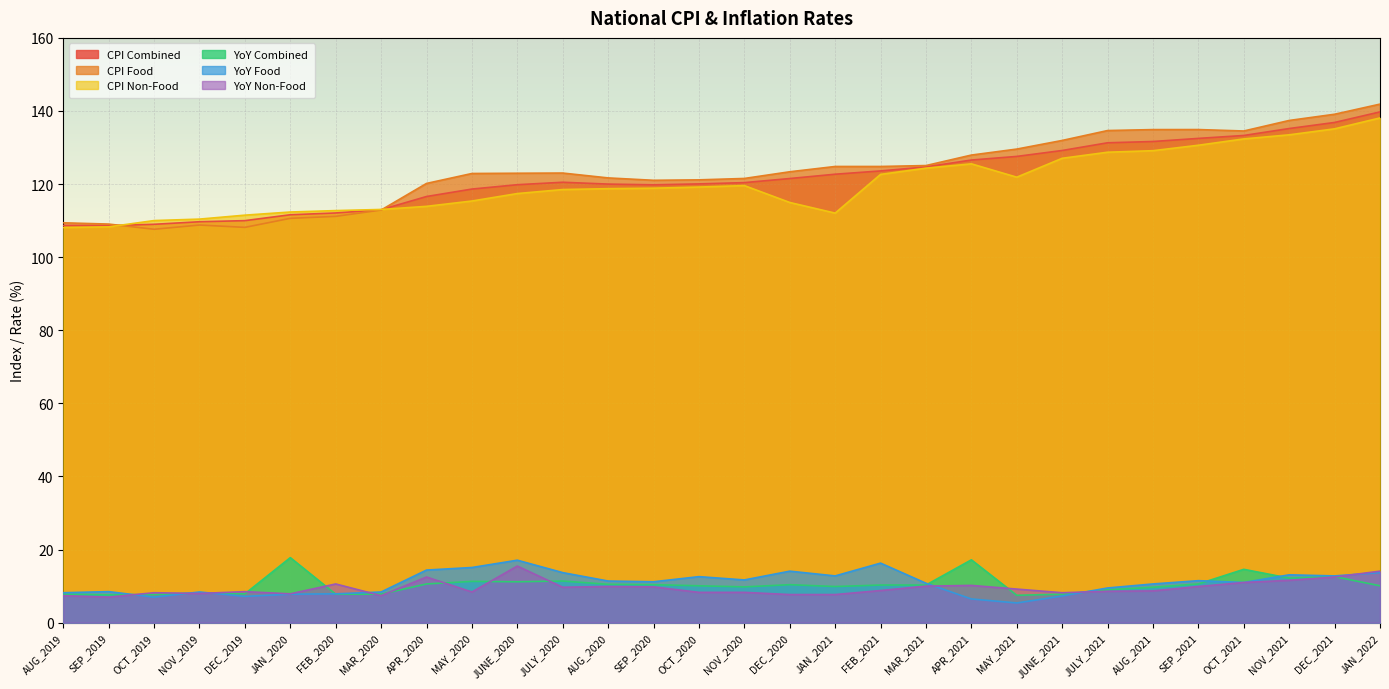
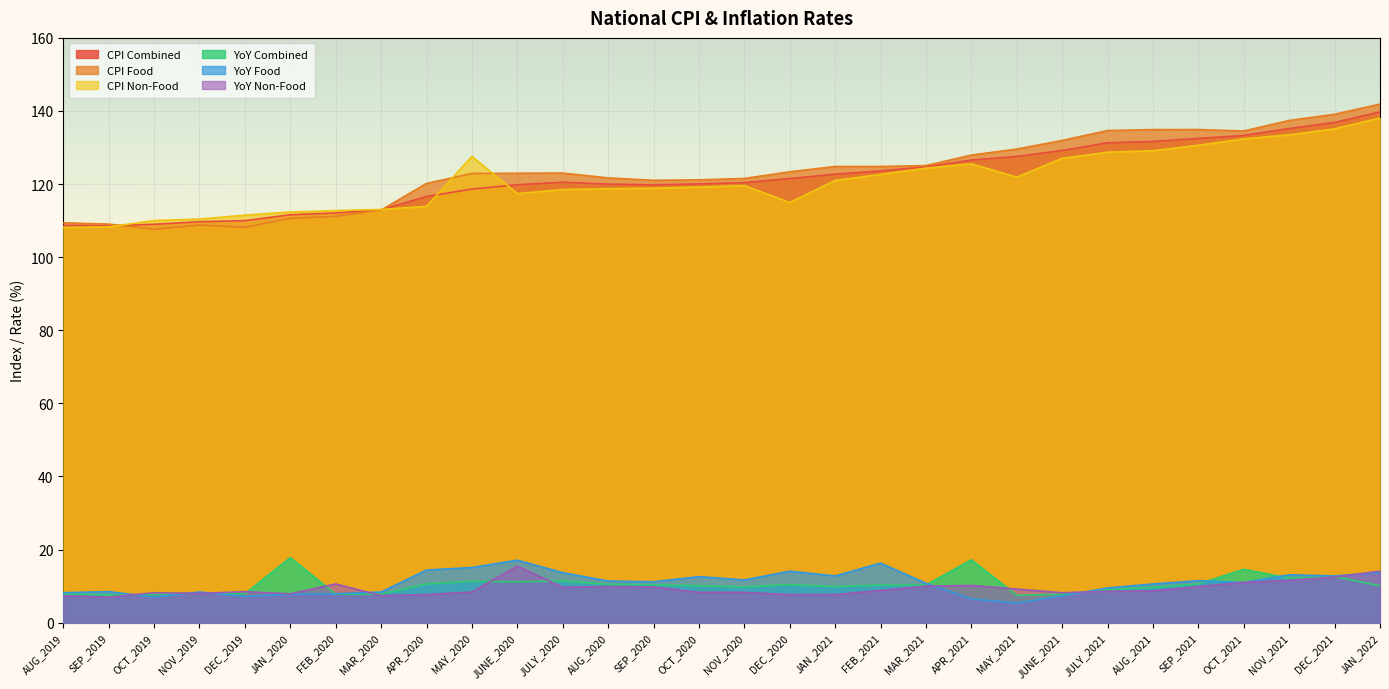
YoY Non-Food, APR_2020: 13 -> 8
CPI Non-Food, MAY_2020: 115 -> 128
CPI Non-Food, JAN_2021: 112 -> 121
